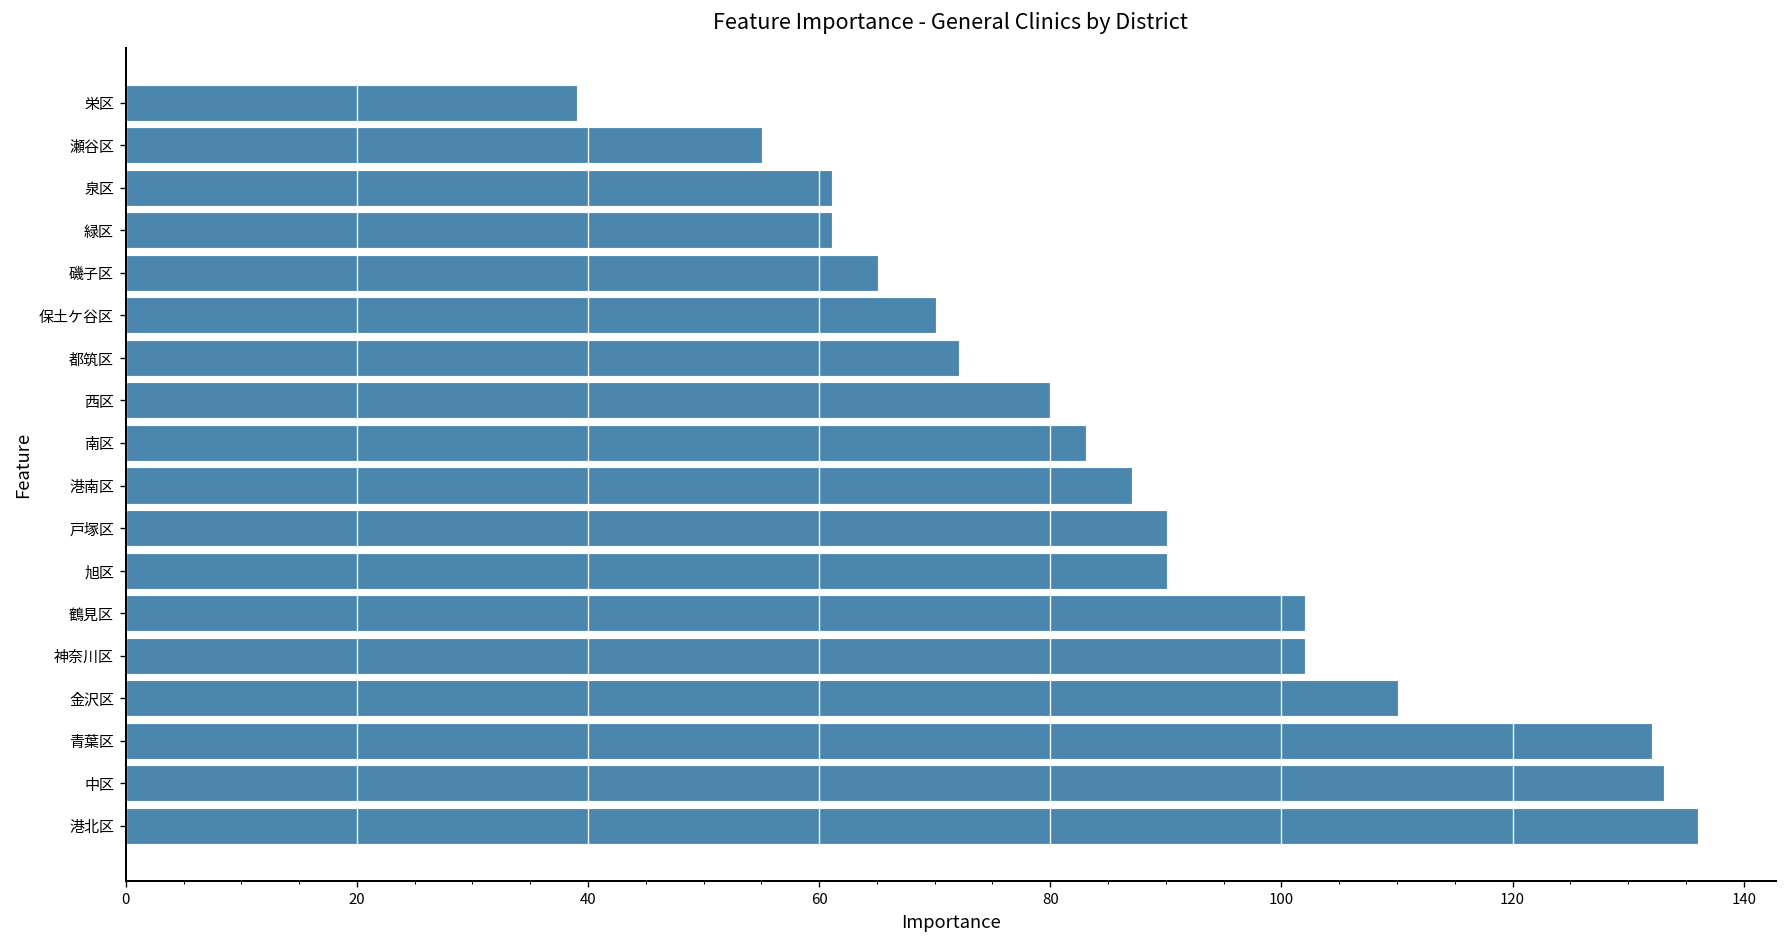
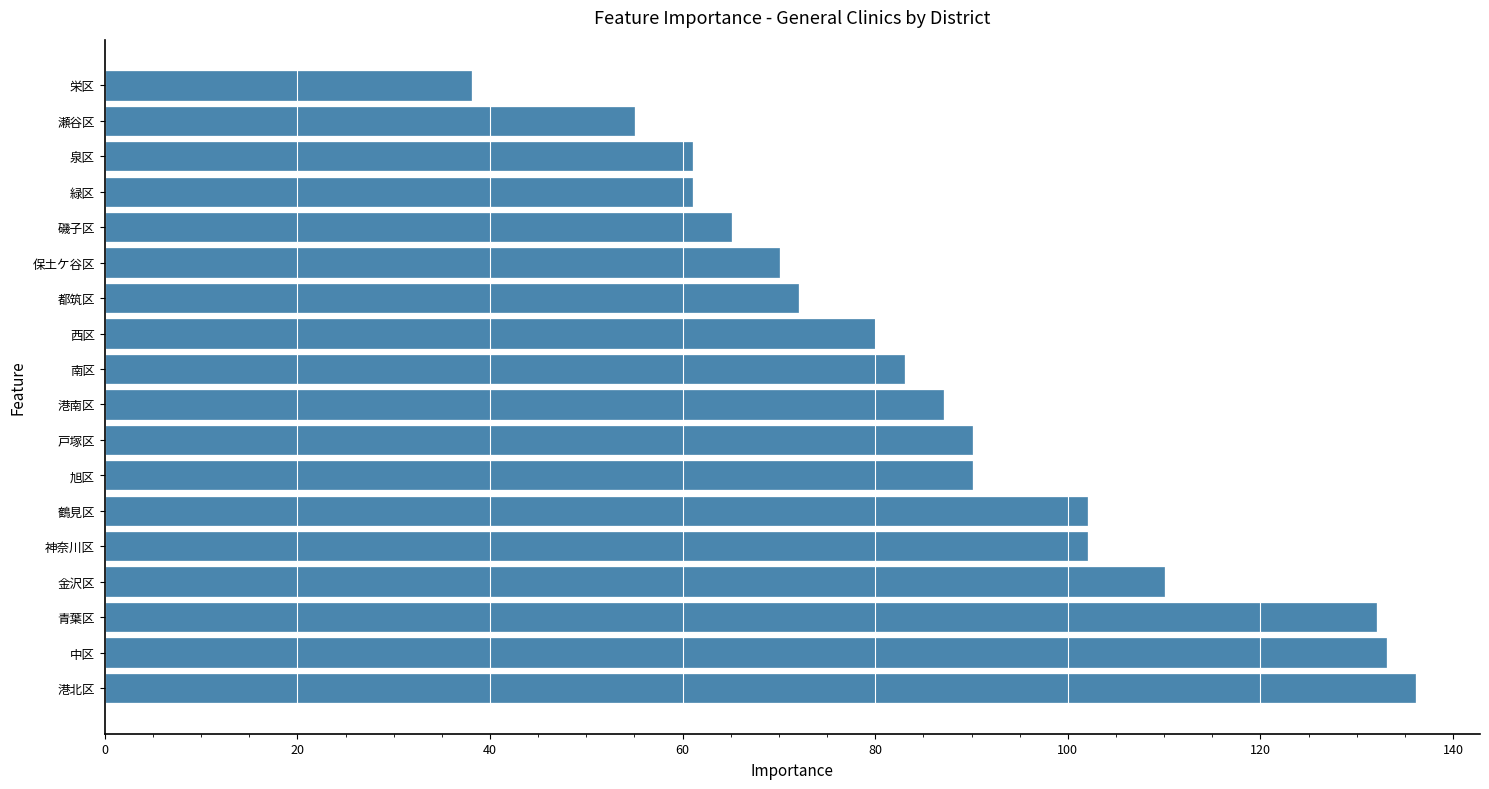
栄区: 39 -> 38
